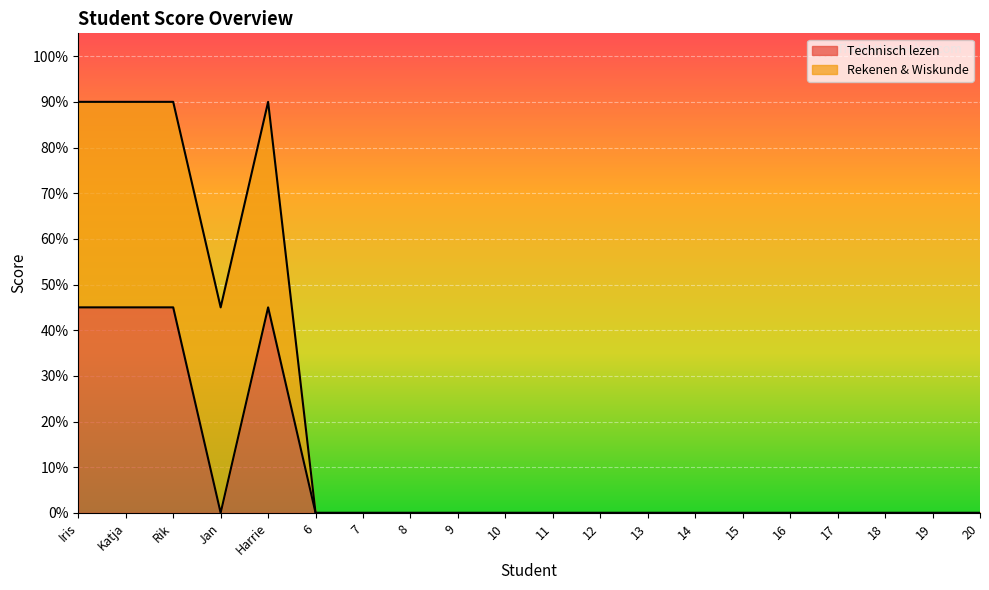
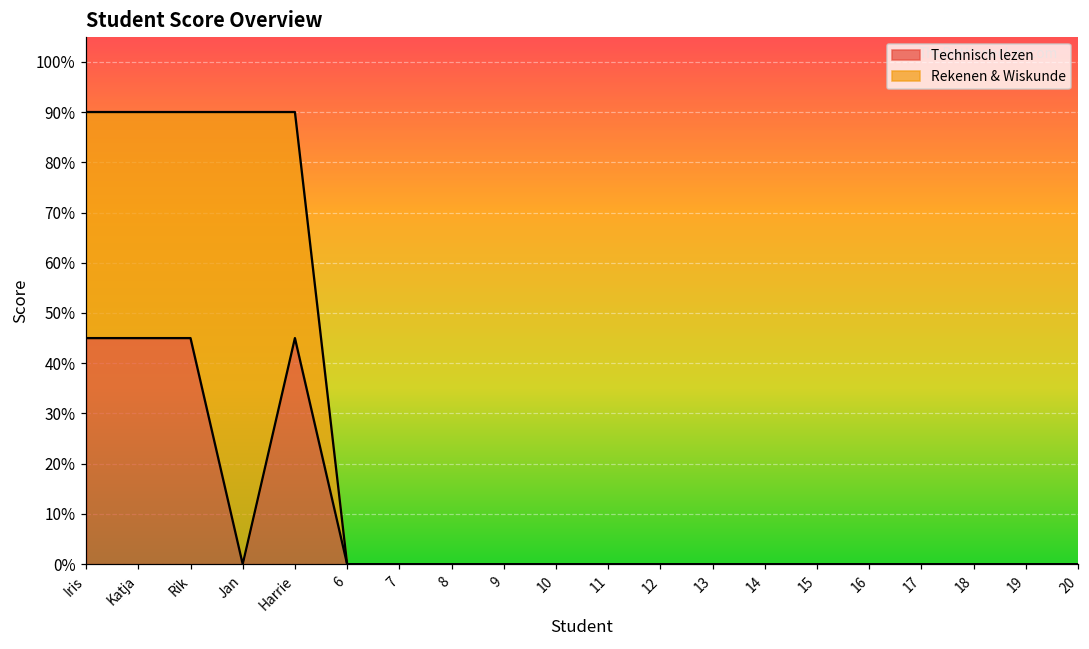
Rekenen & Wiskunde, Jan: 45% -> 90%
